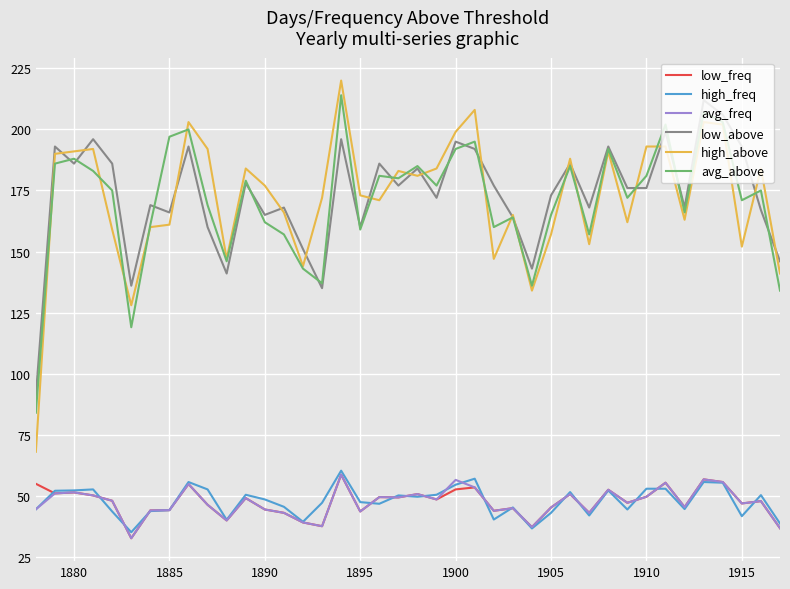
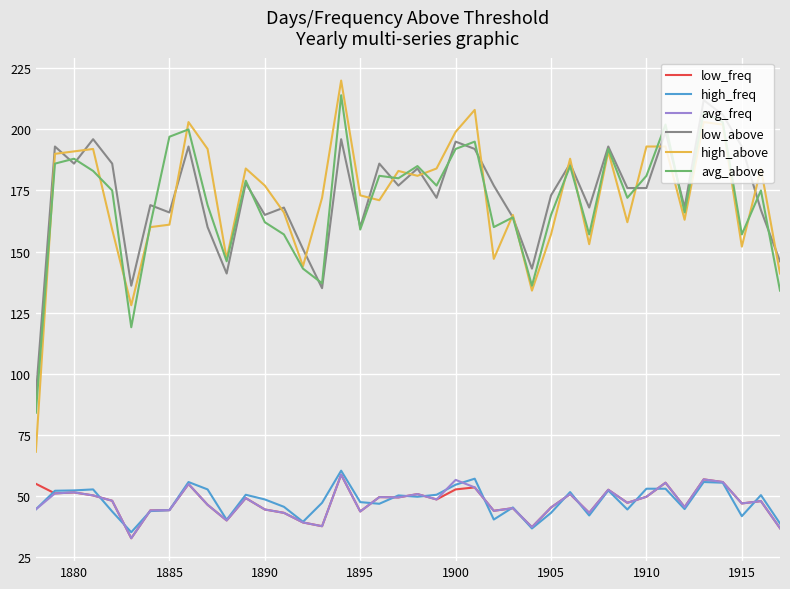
avg_above, 1915: 171 -> 157
